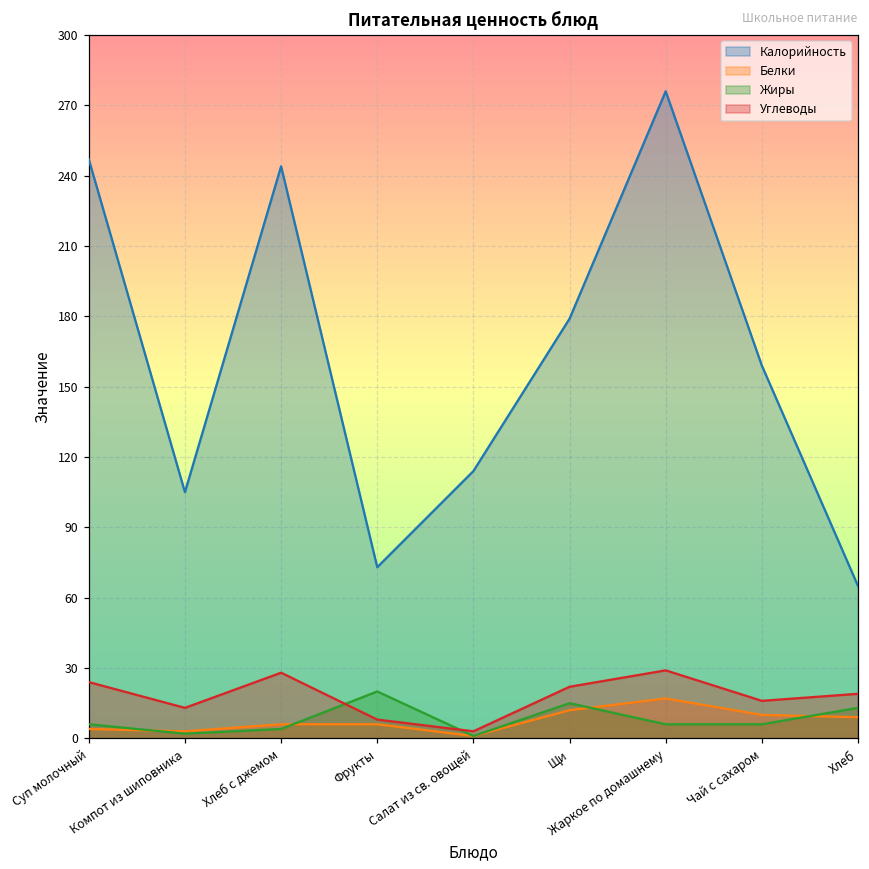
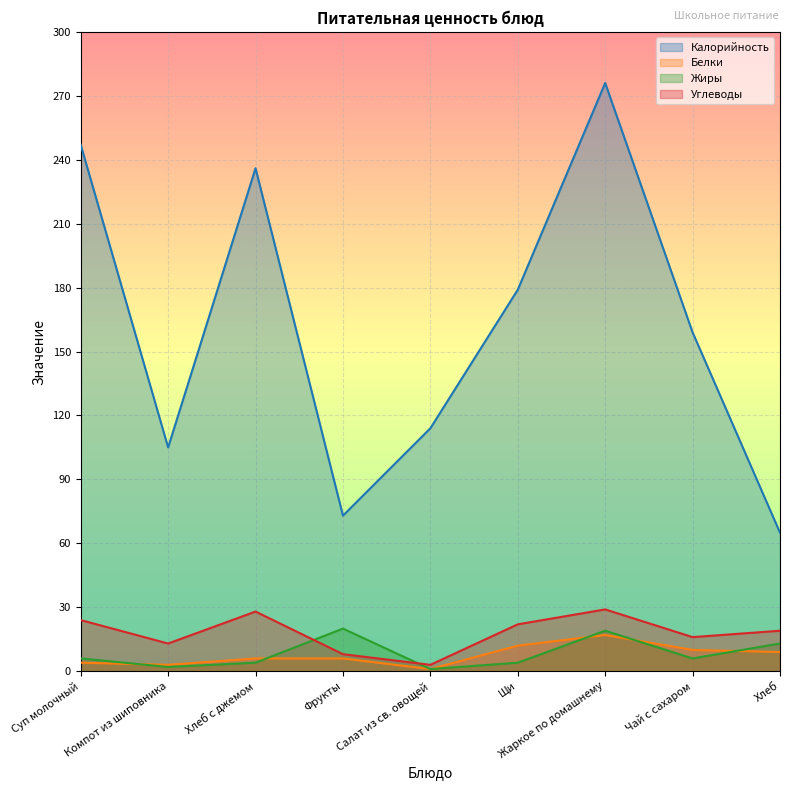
Калорийность, Хлеб с джемом: 244 -> 236
Жиры, Щи: 15 -> 4
Жиры, Жаркое по домашнему: 6 -> 19
